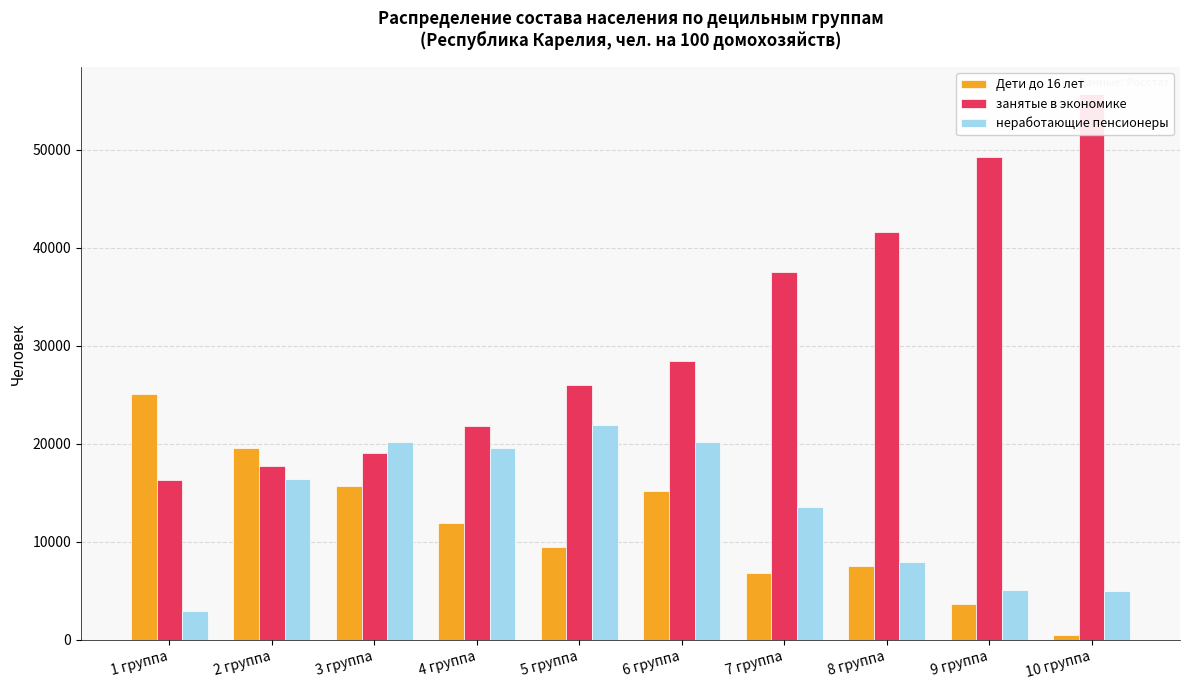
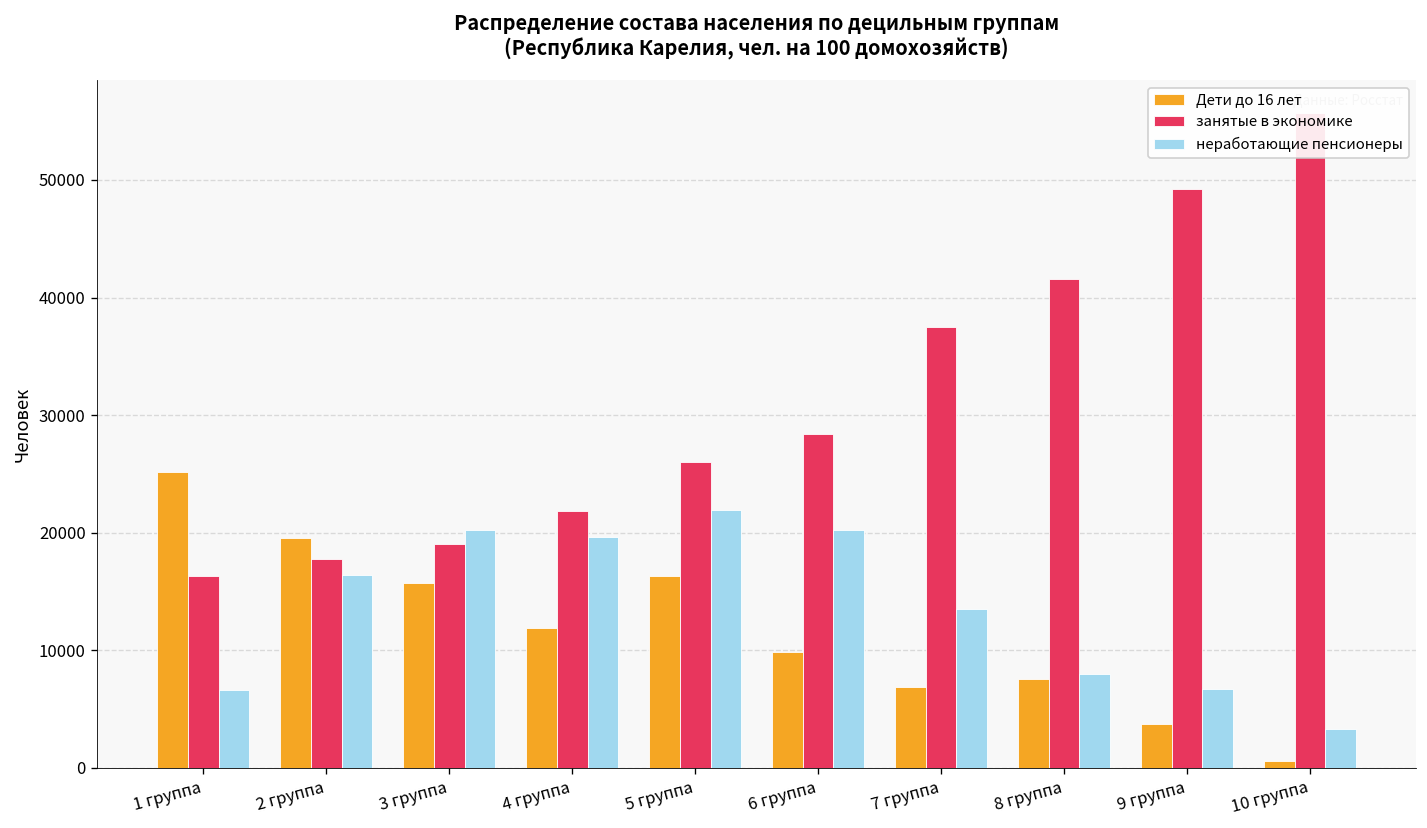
неработающие пенсионеры, 1 группа: 3000 -> 7000
Дети до 16 лет, 5 группа: 9000 -> 16000
Дети до 16 лет, 6 группа: 15000 -> 10000
неработающие пенсионеры, 9 группа: 5000 -> 7000
неработающие пенсионеры, 10 группа: 5000 -> 3000
